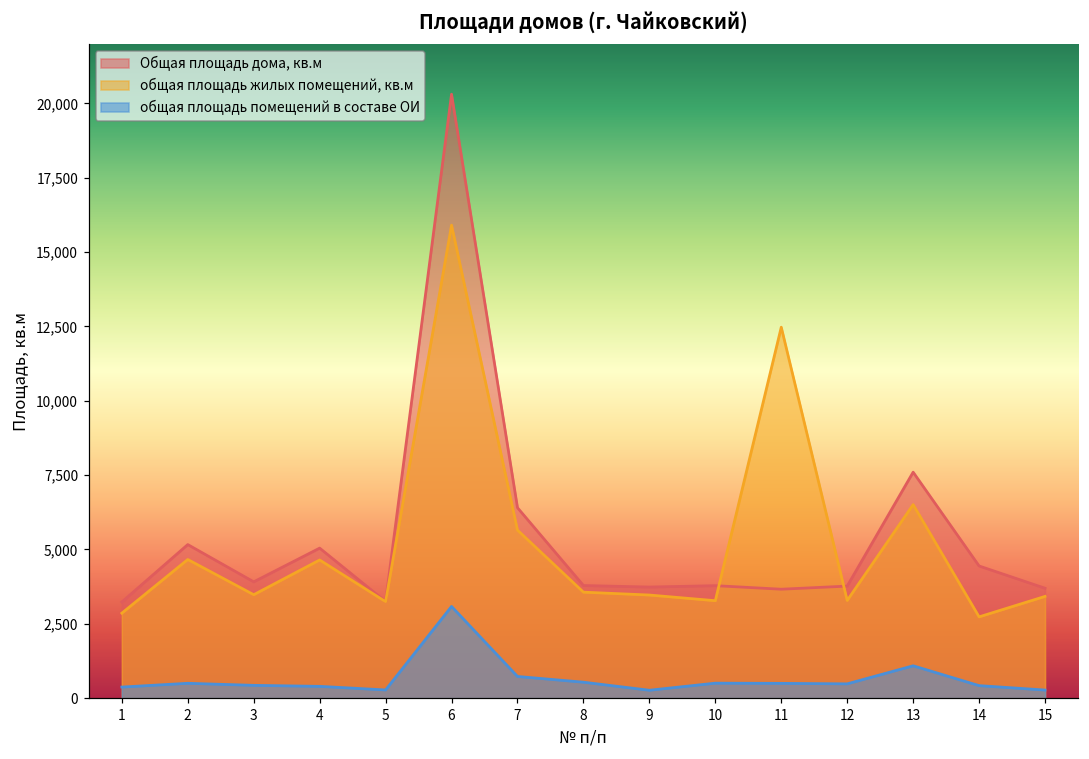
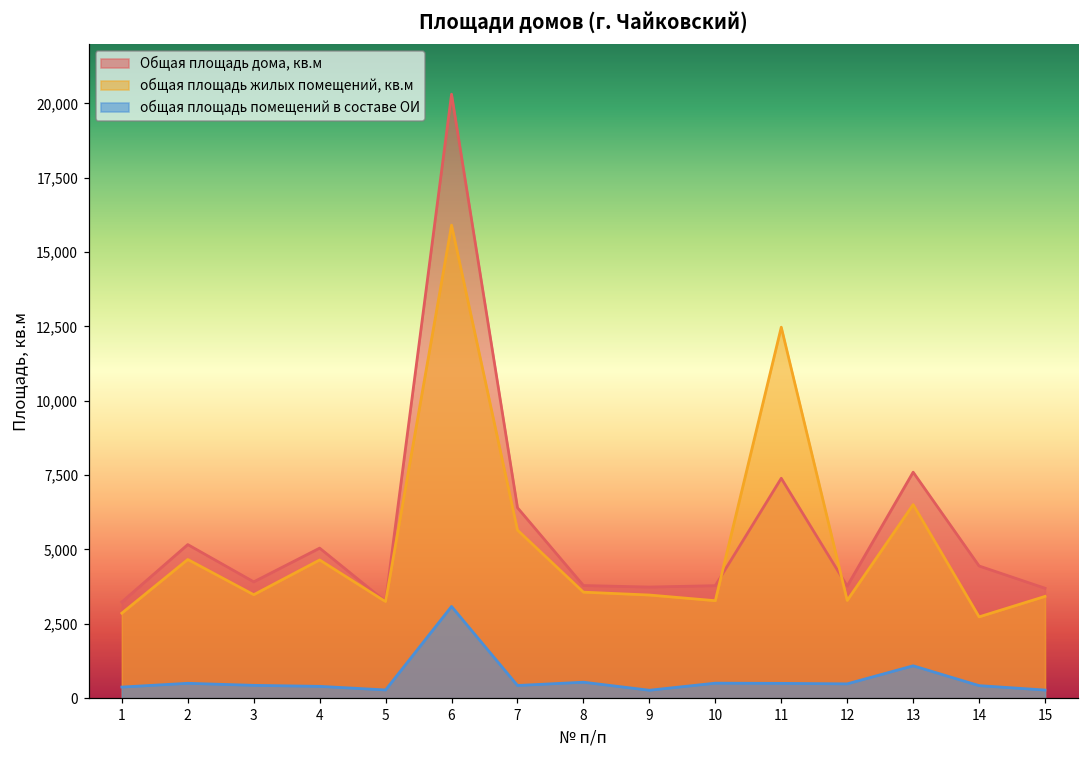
общая площадь помещений в составе ОИ, 7: 700 -> 400
Общая площадь дома, кв.м, 11: 3,700 -> 7,400
